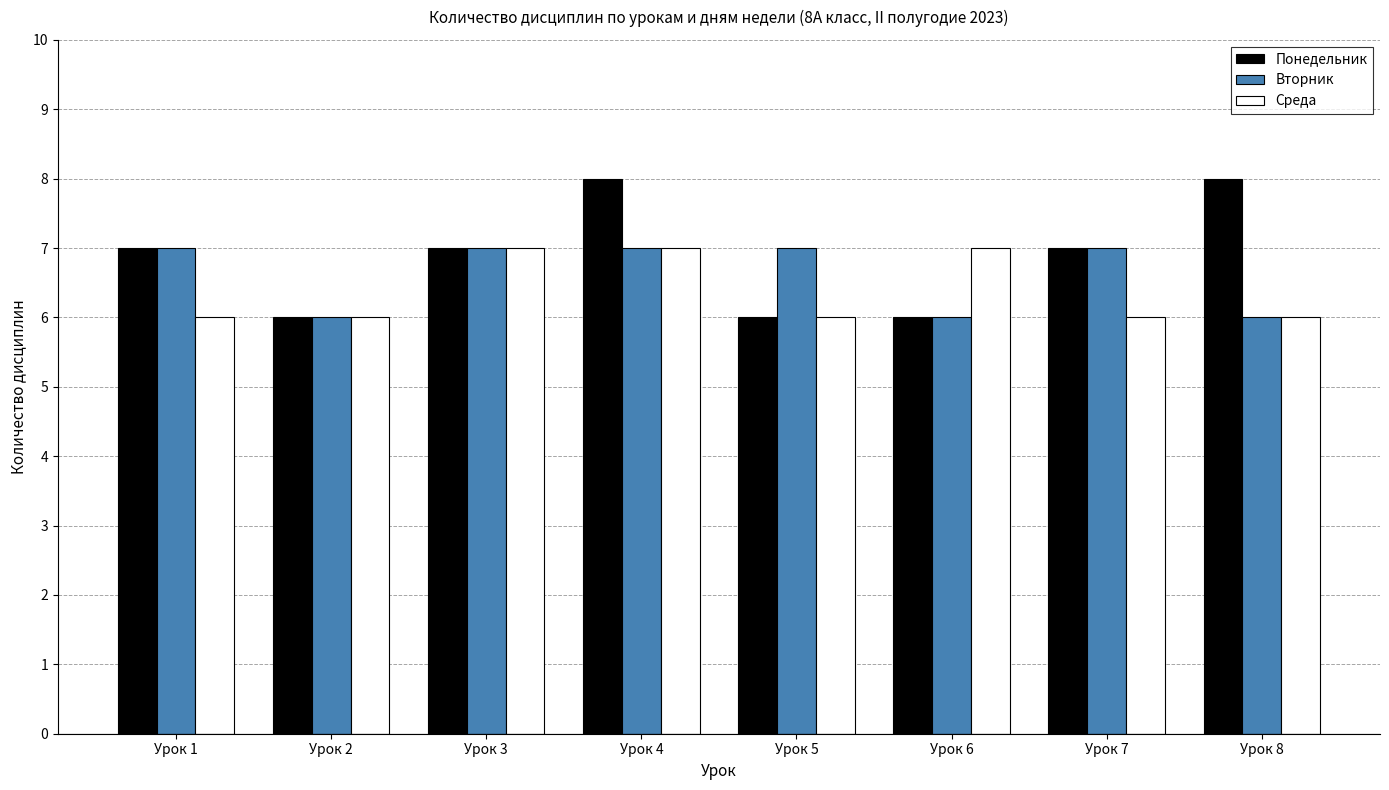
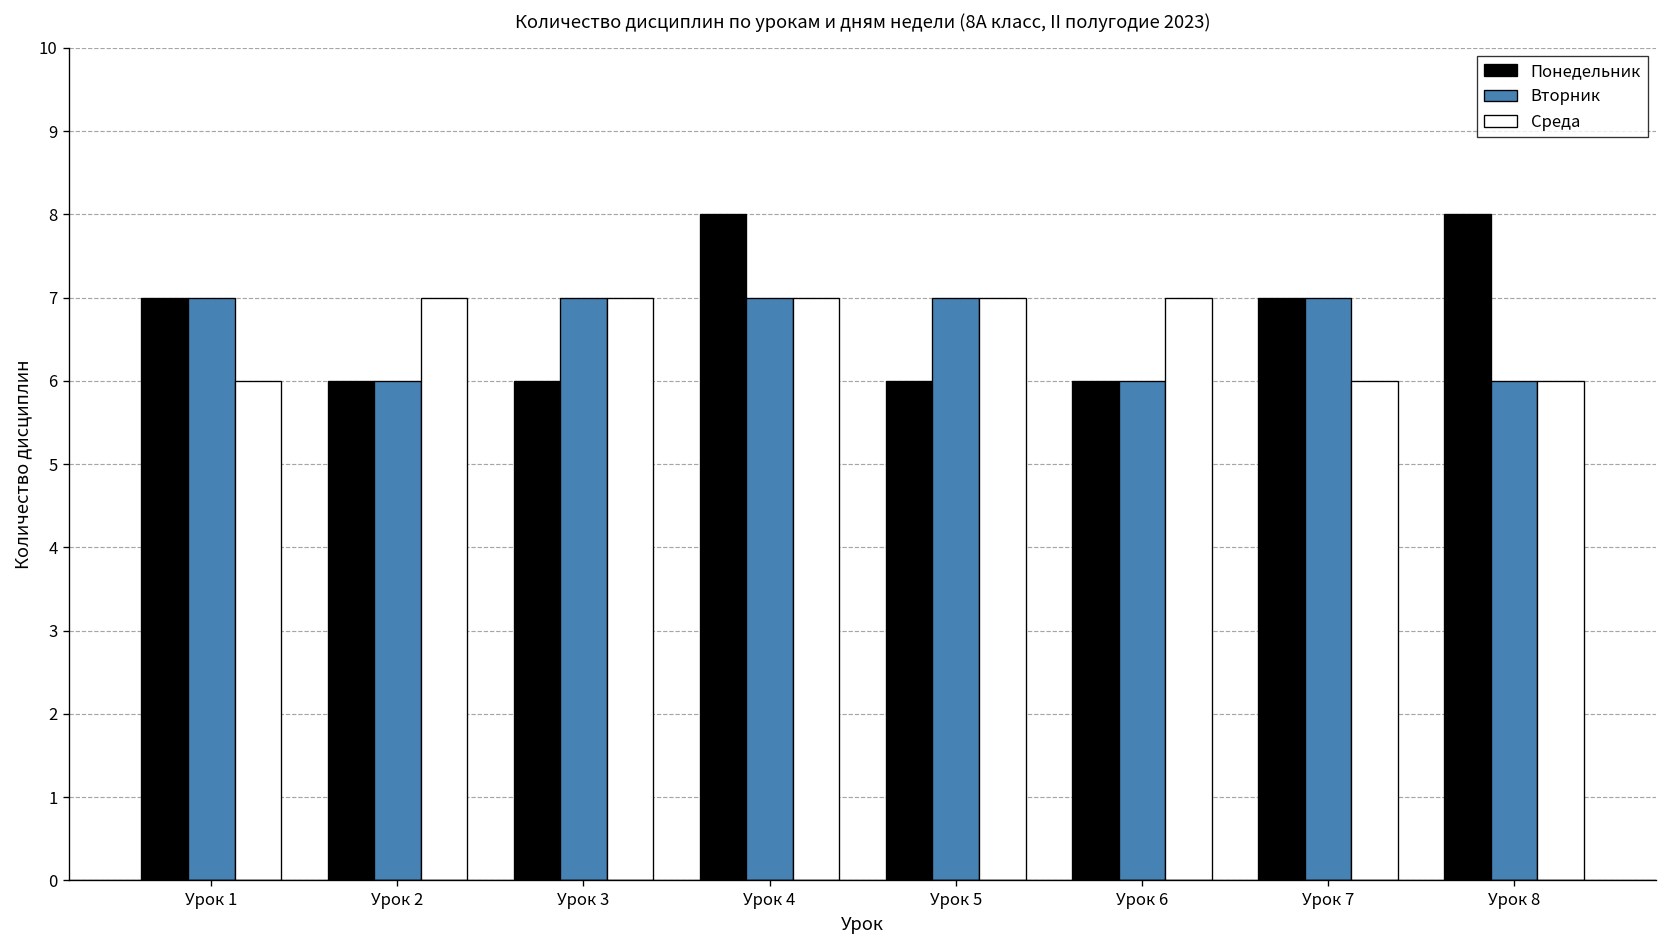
Среда, Урок 2: 6 -> 7
Понедельник, Урок 3: 7 -> 6
Среда, Урок 5: 6 -> 7
